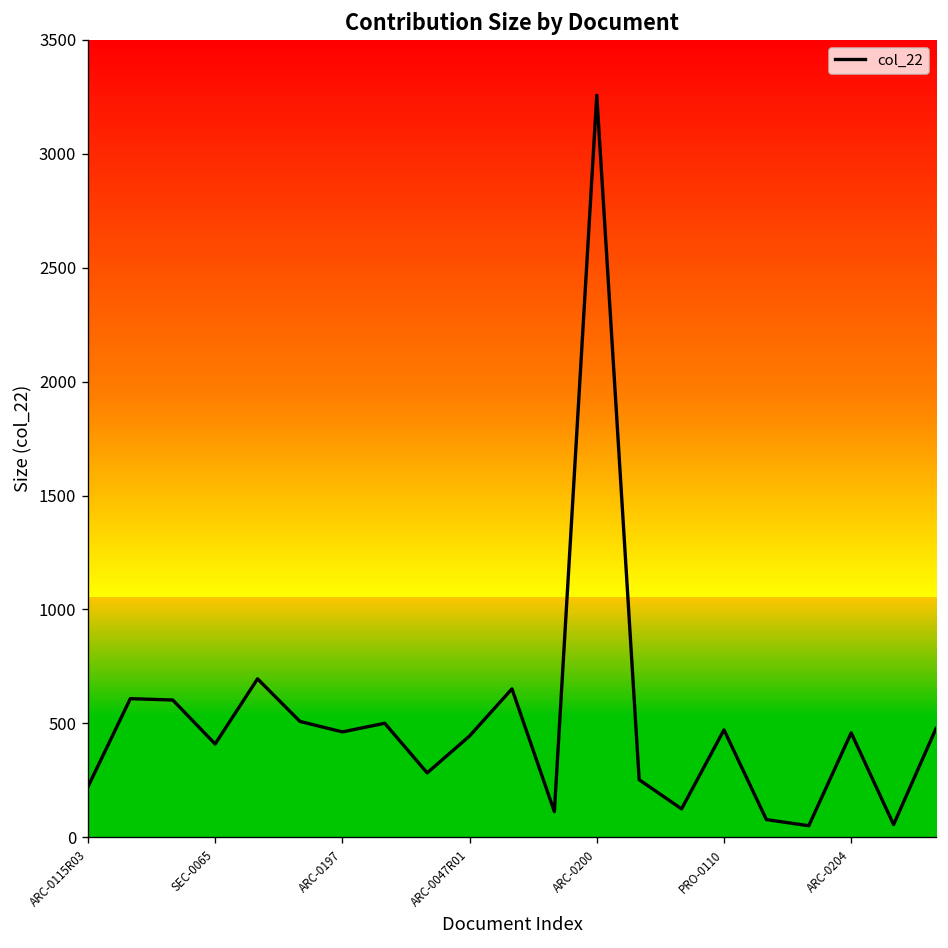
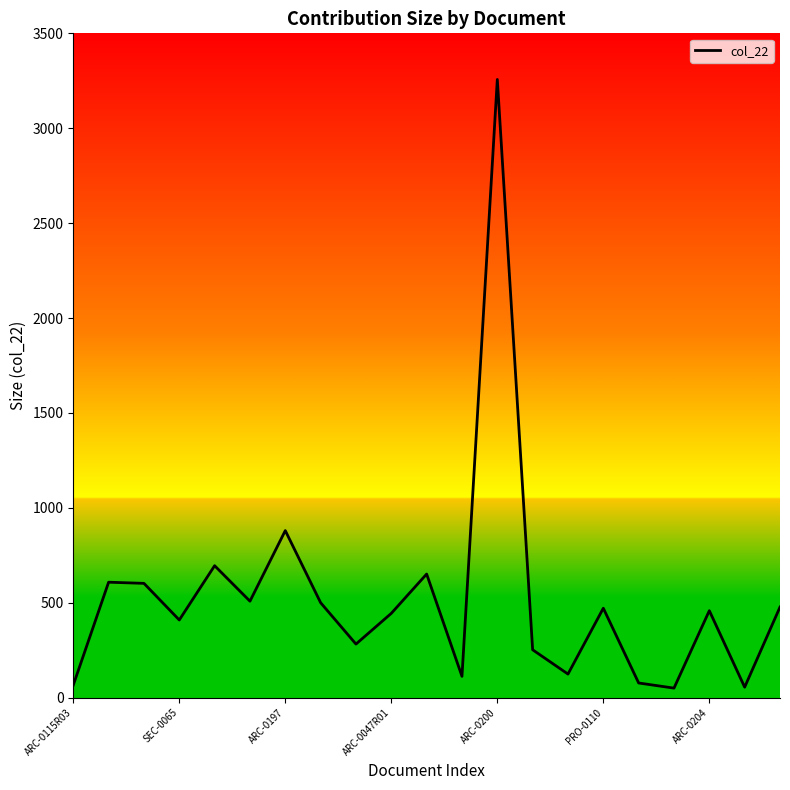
ARC-0115R03: 220 -> 70
ARC-0197: 460 -> 880
